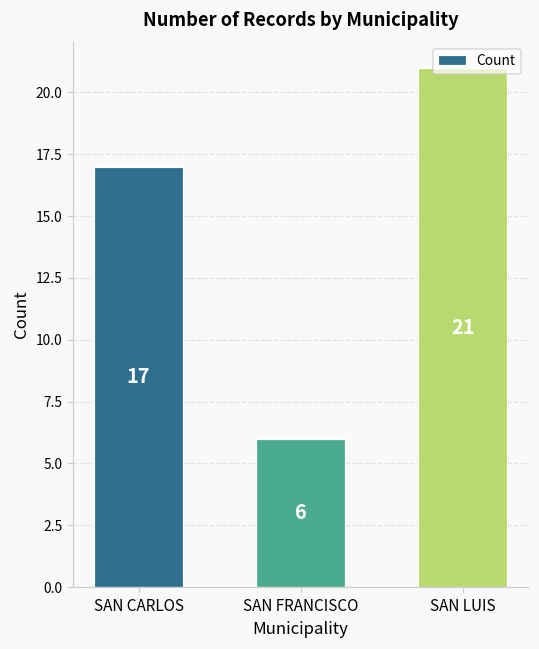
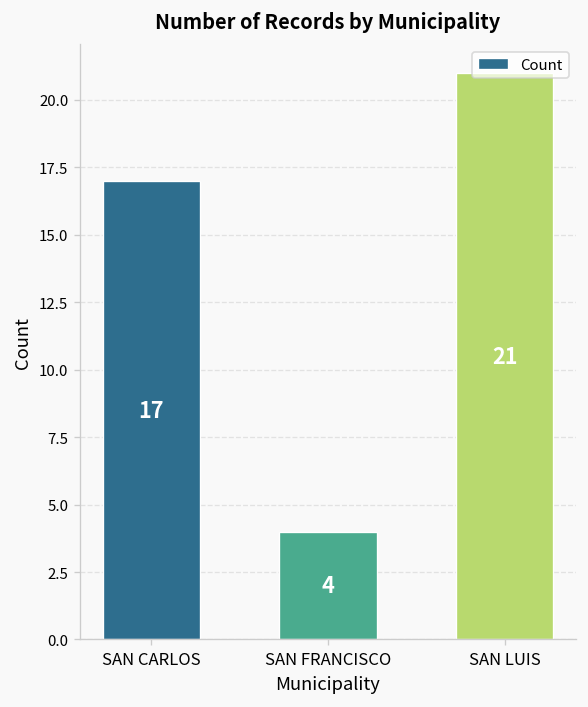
SAN FRANCISCO: 6 -> 4
